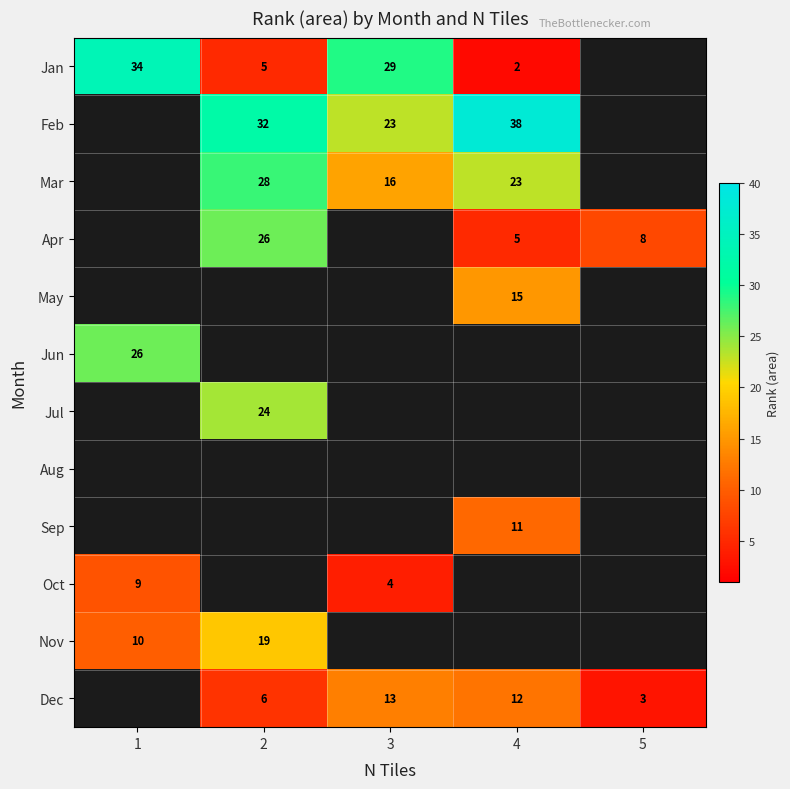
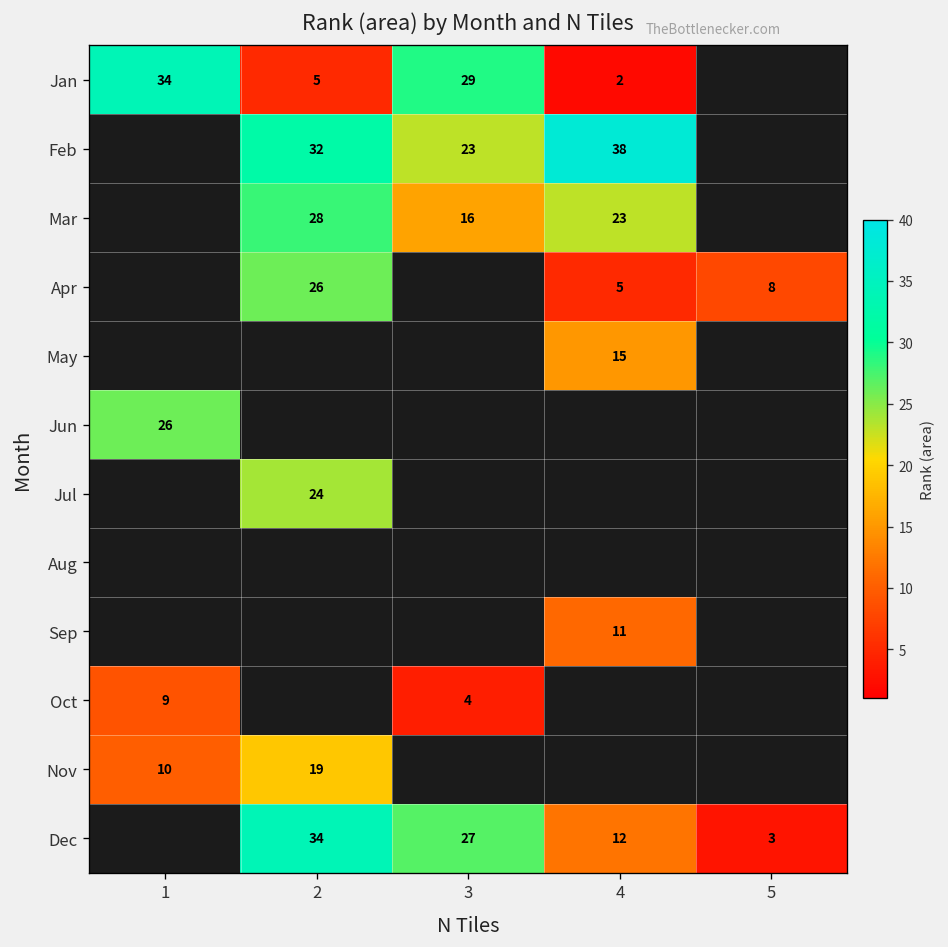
Dec, 2: 6 -> 34
Dec, 3: 13 -> 27
